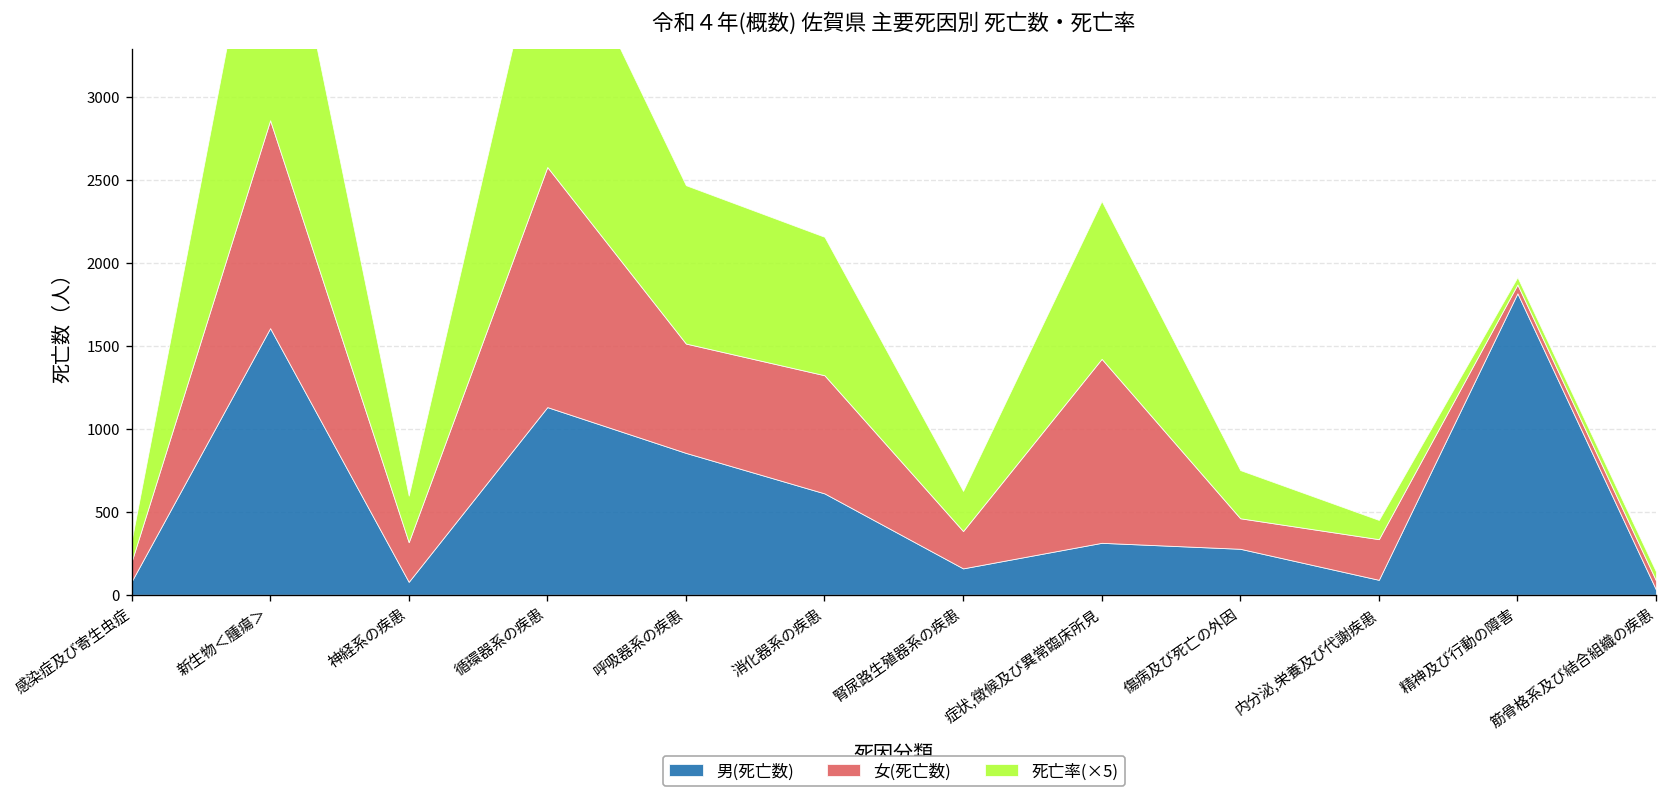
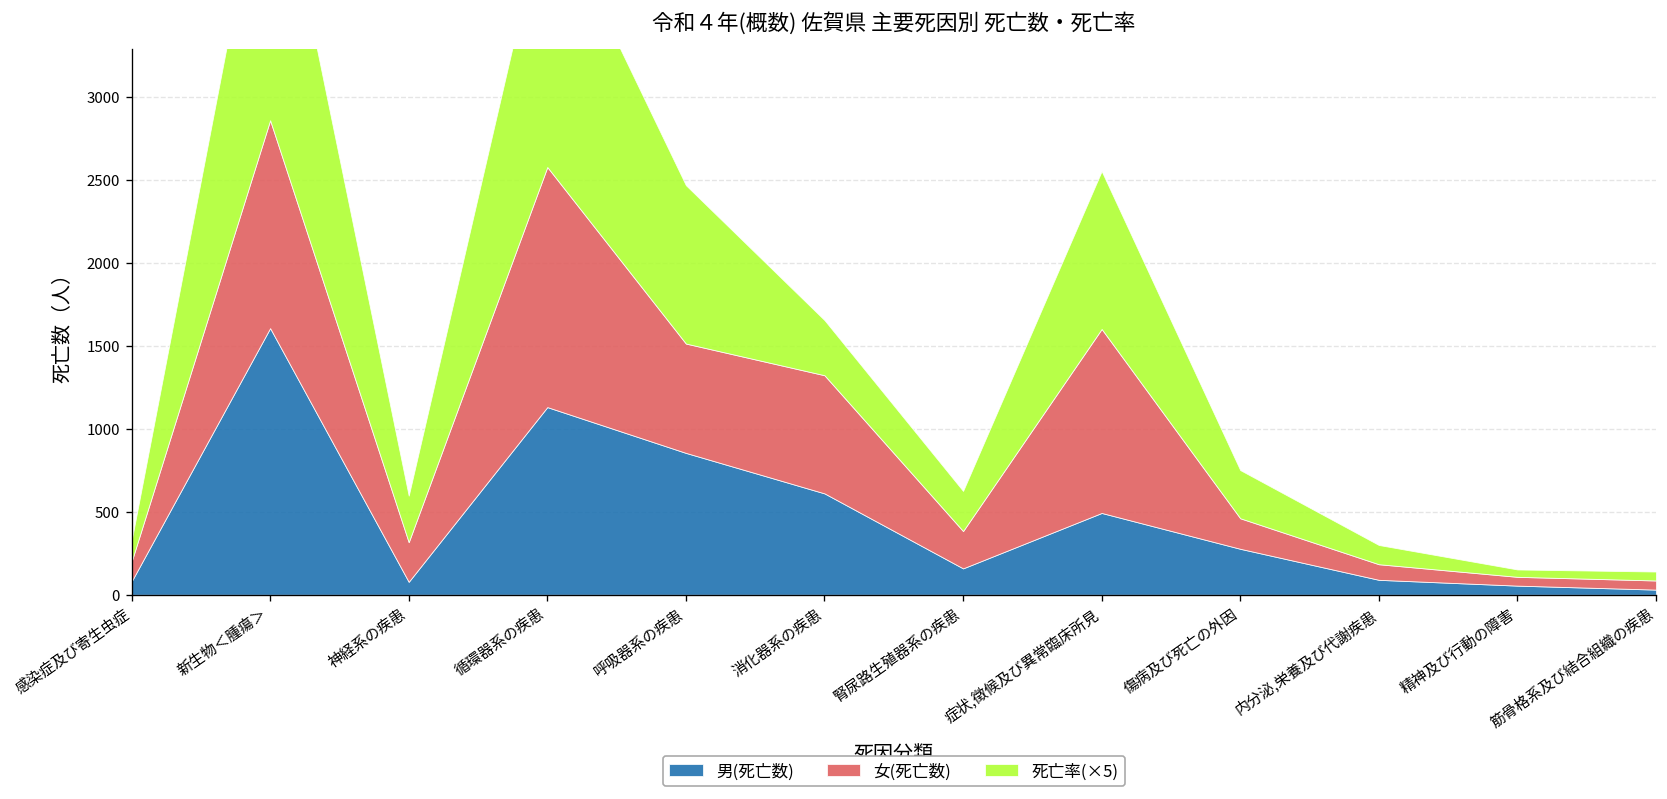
死亡率(×5), 消化器系の疾患: 830 -> 330
男(死亡数), 症状,徴候及び異常臨床所見: 310 -> 490
女(死亡数), 内分泌,栄養及び代謝疾患: 250 -> 90
男(死亡数), 精神及び行動の障害: 1820 -> 60
